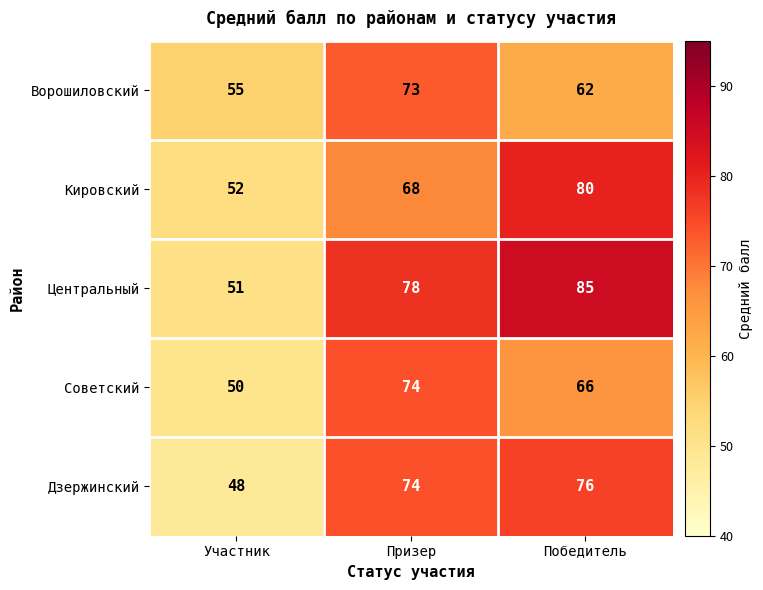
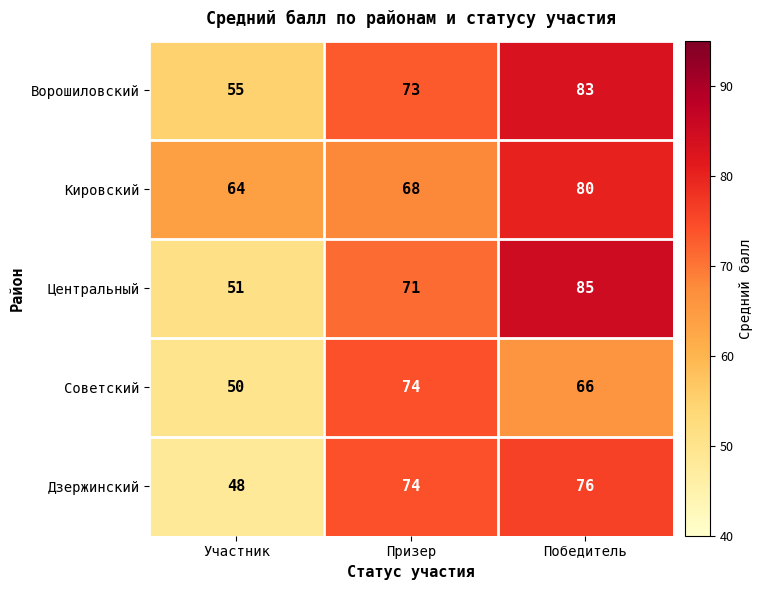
Ворошиловский, Победитель: 62 -> 83
Кировский, Участник: 52 -> 64
Центральный, Призер: 78 -> 71
